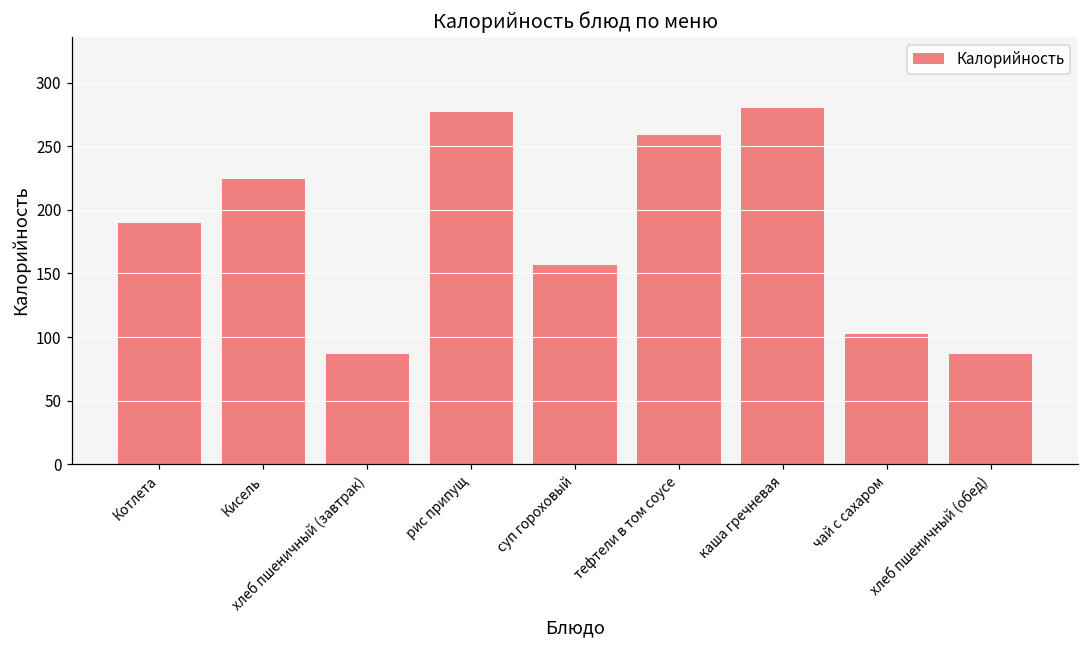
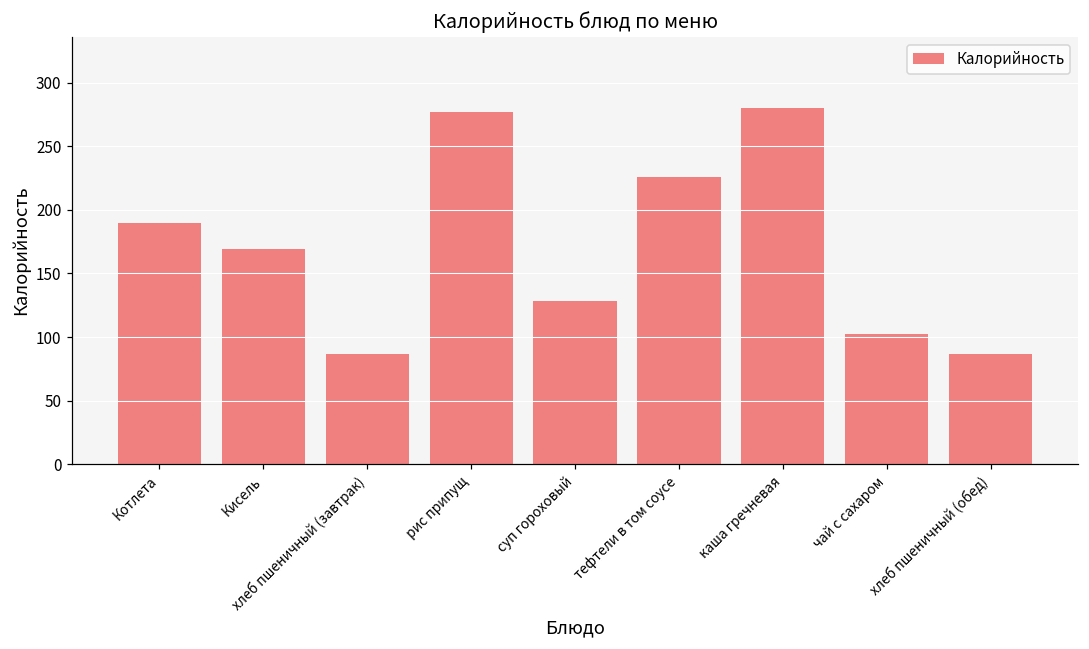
Кисель: 224 -> 169
суп гороховый: 157 -> 128
тефтели в том соусе: 259 -> 226
